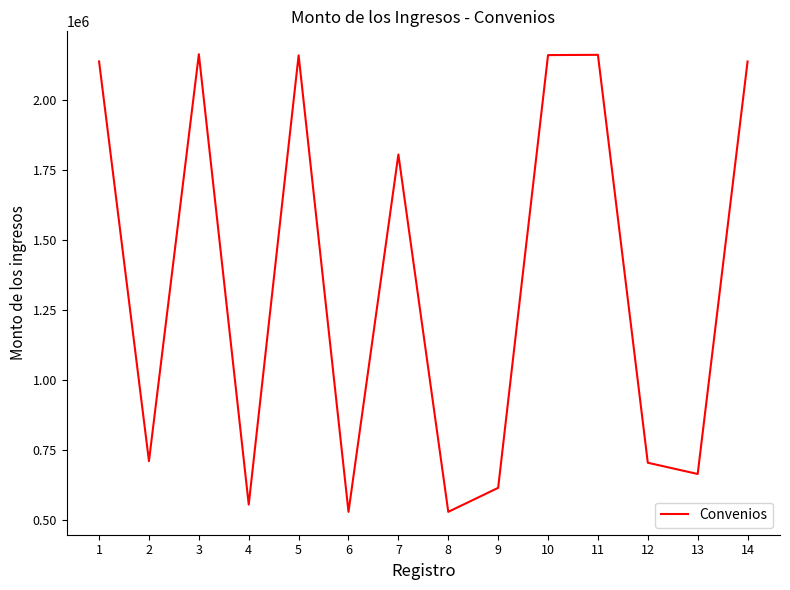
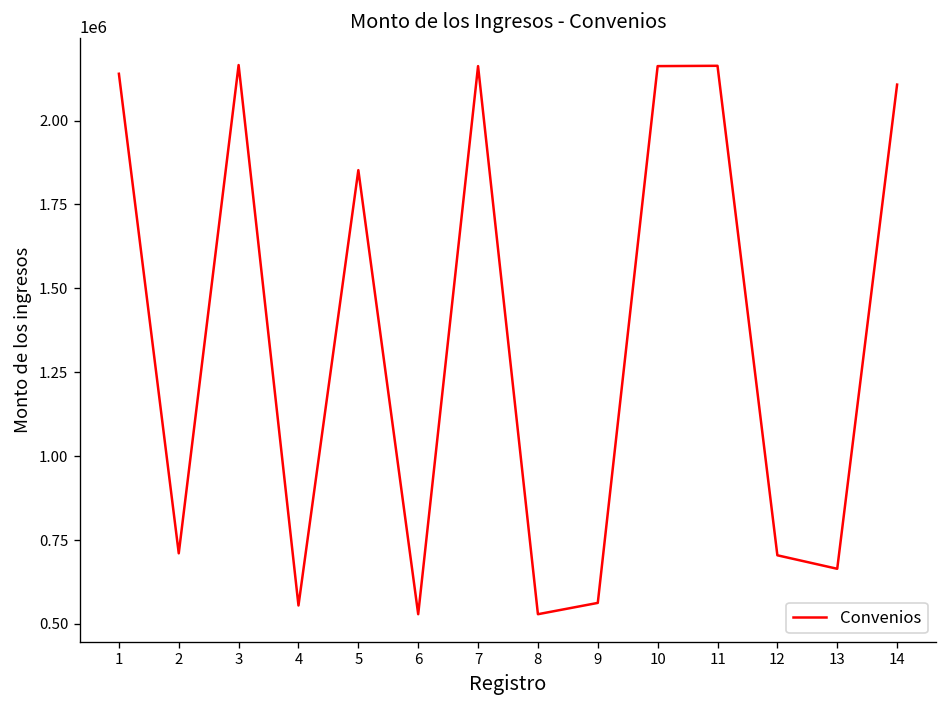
5: 2160000 -> 1850000
7: 1810000 -> 2160000
9: 610000 -> 560000
14: 2140000 -> 2110000
